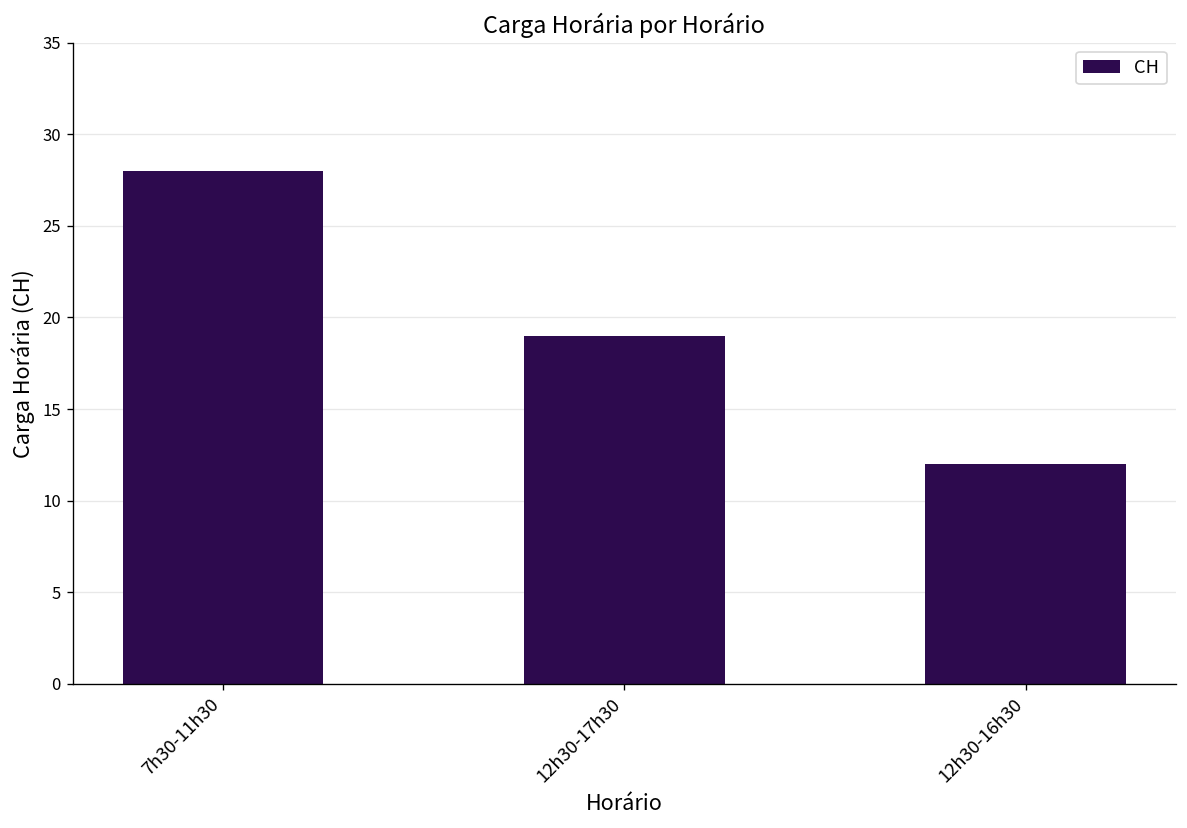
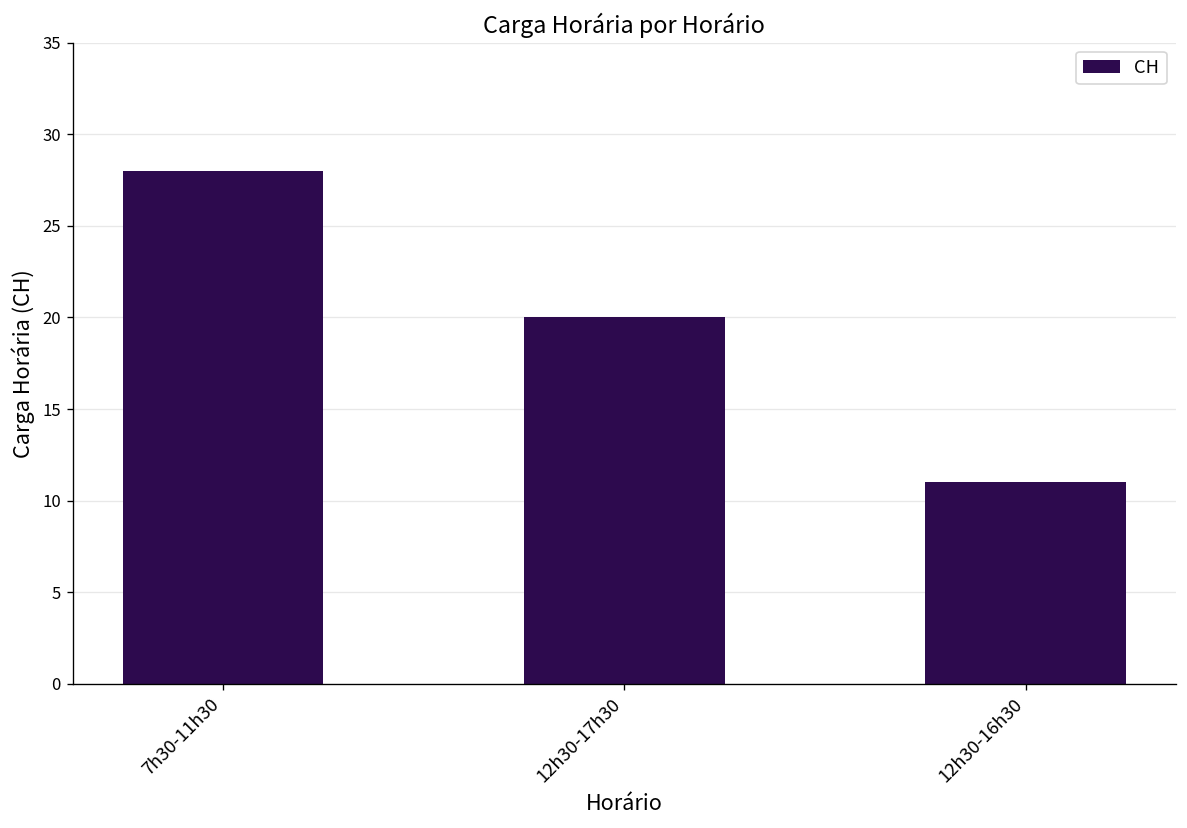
12h30-17h30: 19 -> 20
12h30-16h30: 12 -> 11
